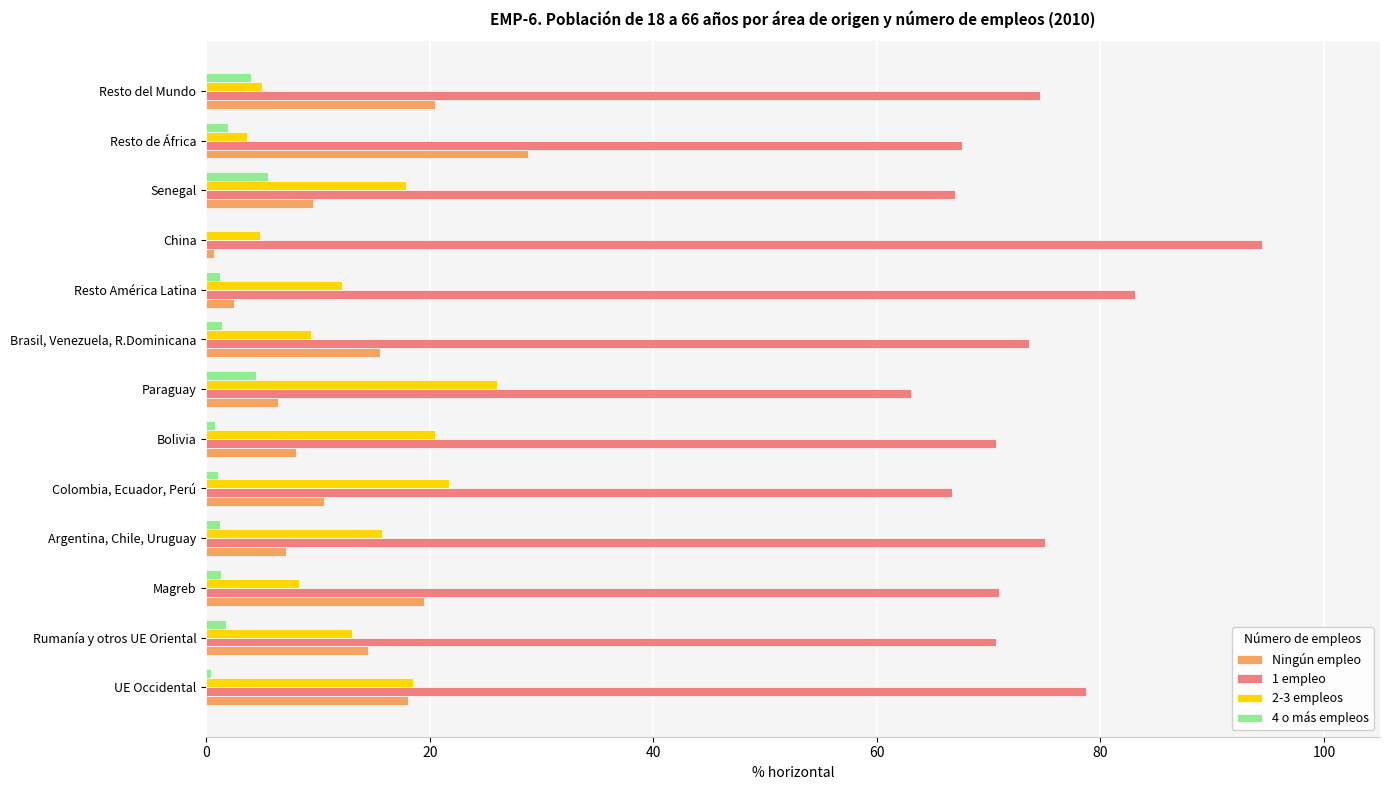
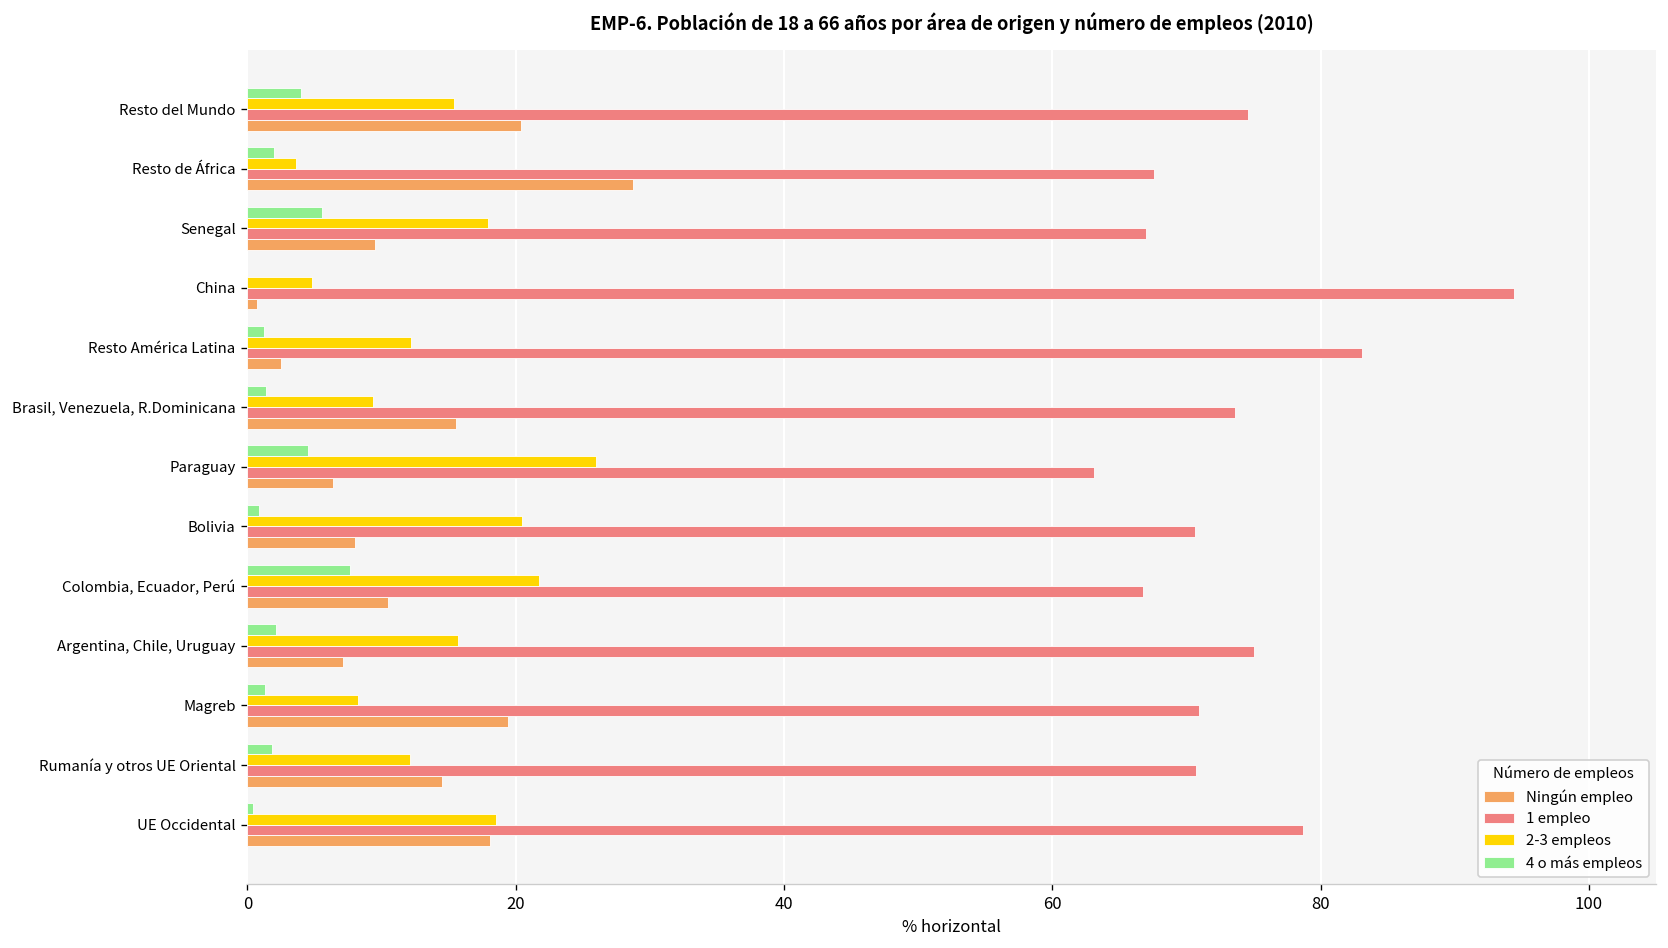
2-3 empleos, Resto del Mundo: 5.0 -> 15.4
4 o más empleos, Colombia, Ecuador, Perú: 1.0 -> 7.6
4 o más empleos, Argentina, Chile, Uruguay: 1.3 -> 2.2
2-3 empleos, Rumanía y otros UE Oriental: 13.0 -> 12.1
